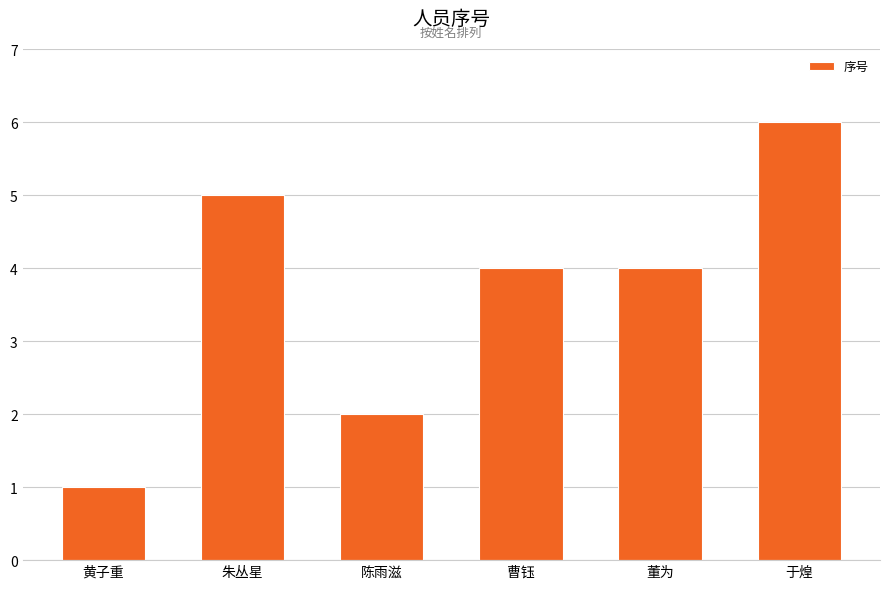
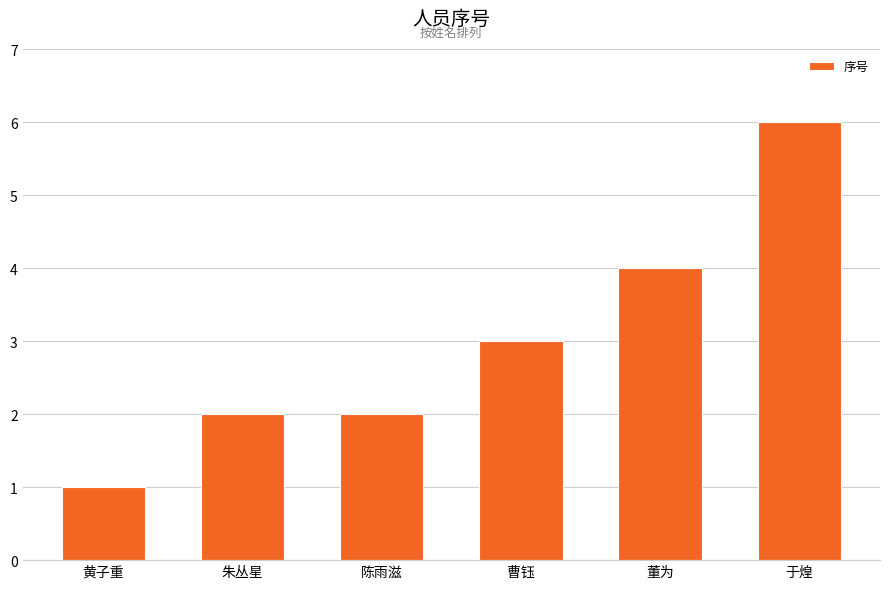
朱丛星: 5 -> 2
曹钰: 4 -> 3
